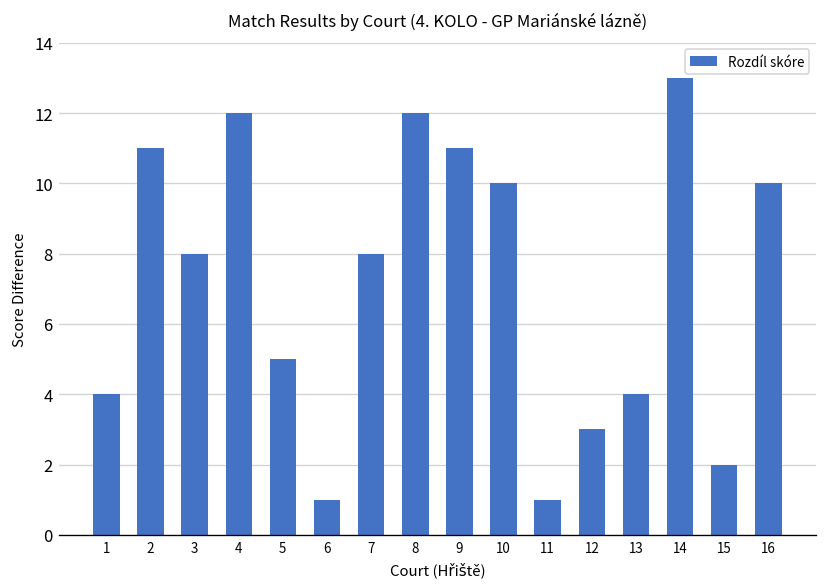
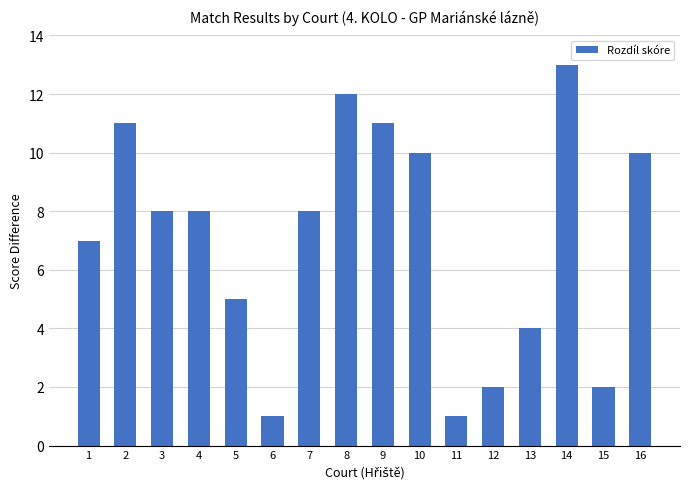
1: 4 -> 7
4: 12 -> 8
12: 3 -> 2
